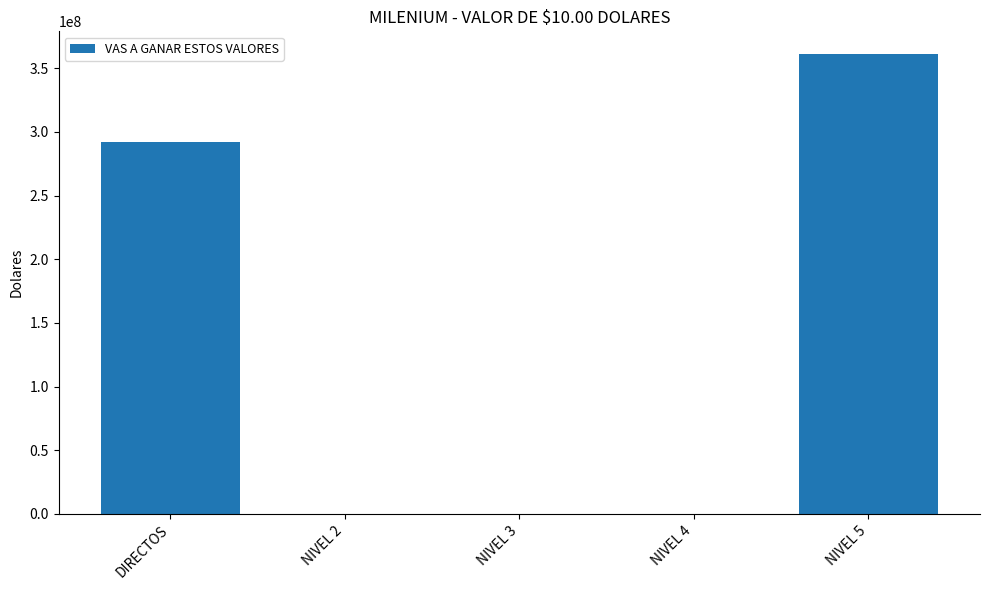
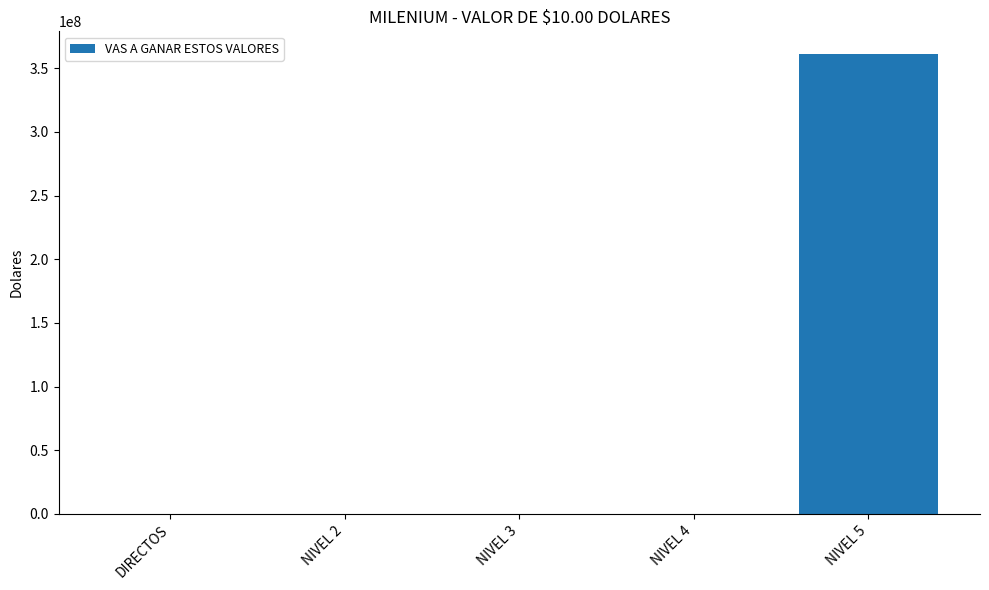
DIRECTOS: 292000000 -> 0
